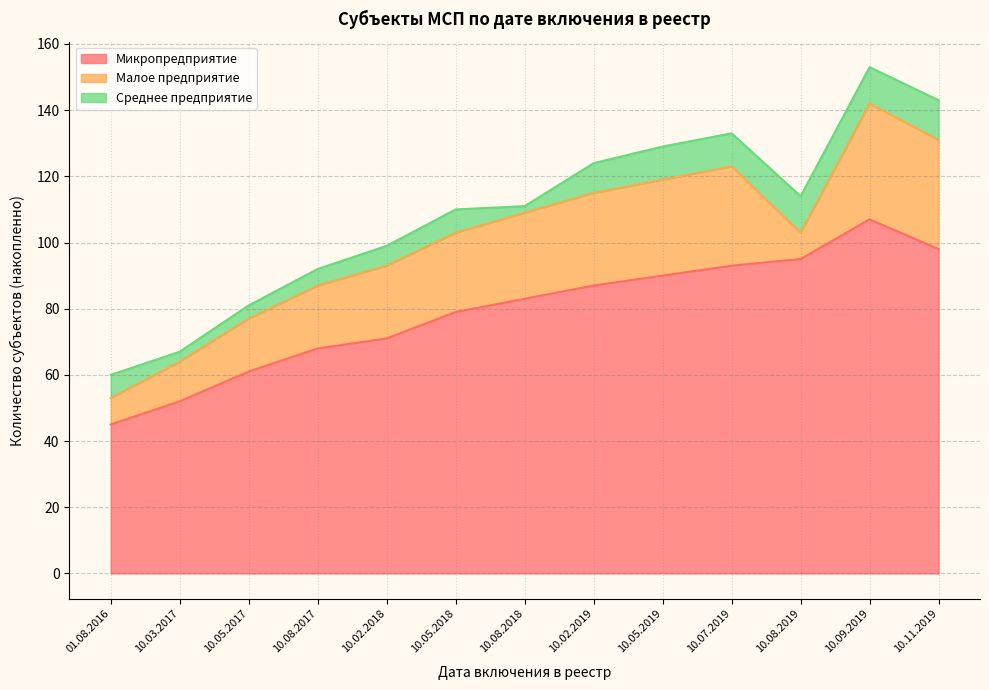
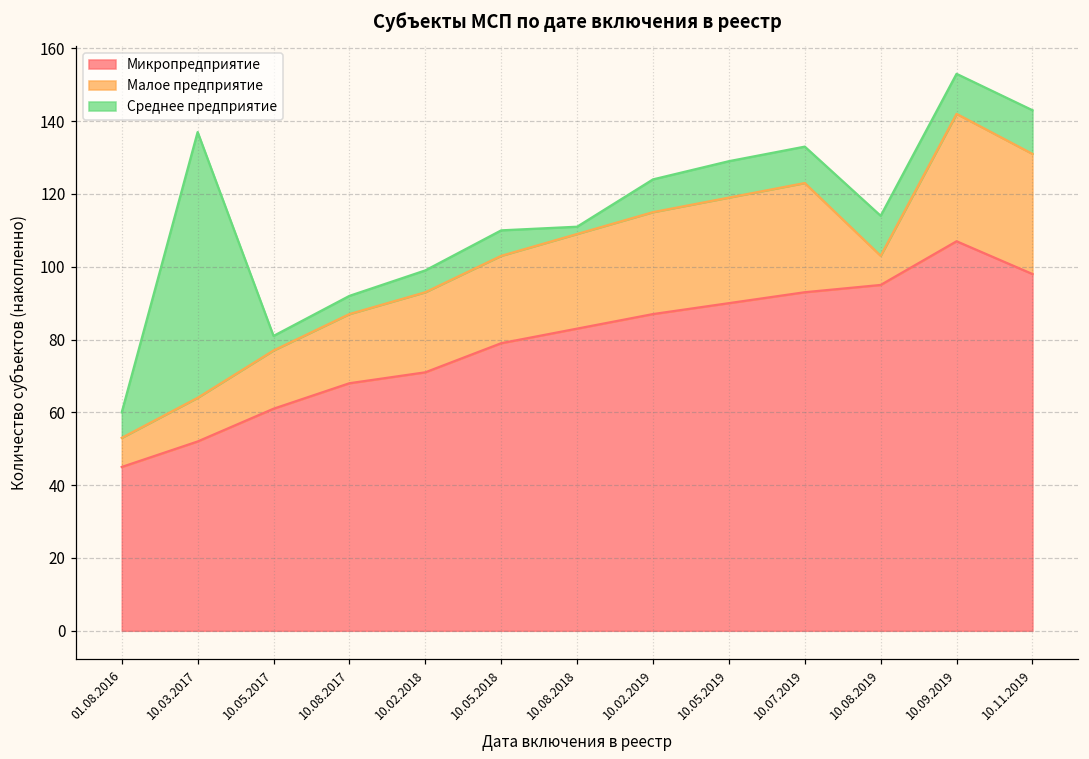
Среднее предприятие, 10.03.2017: 3 -> 73
